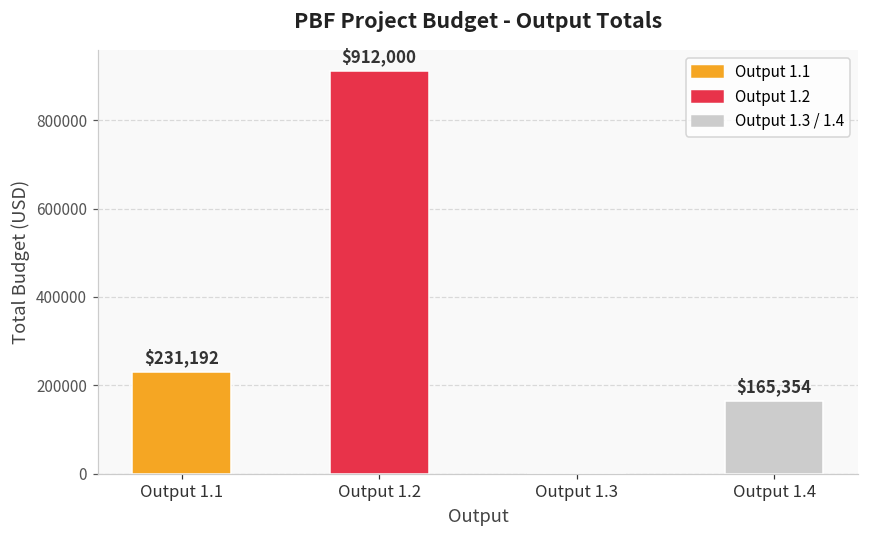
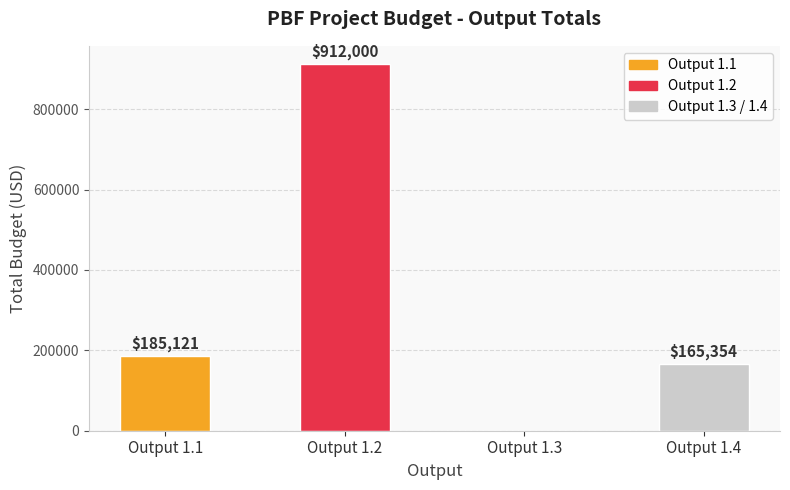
Output 1.1: $231,192 -> $185,121
